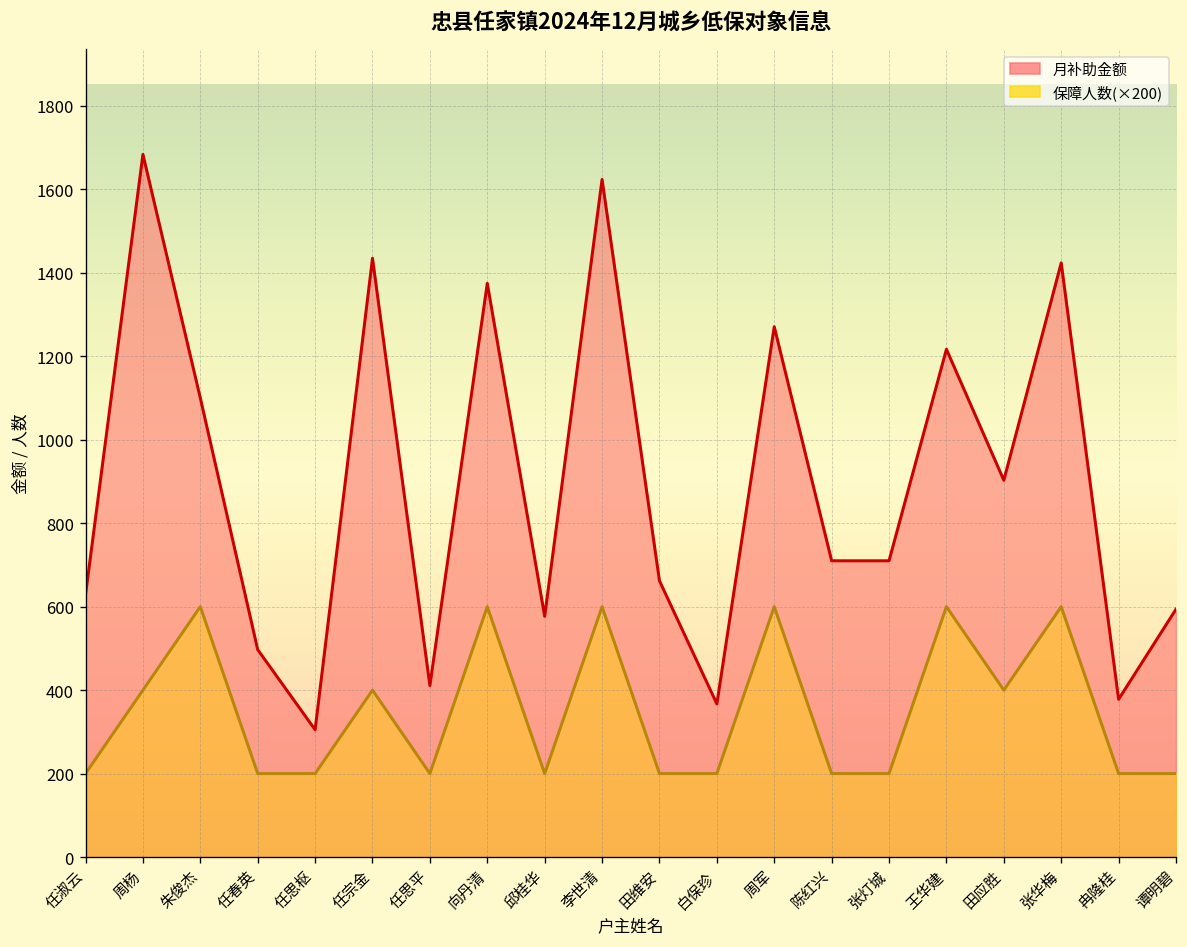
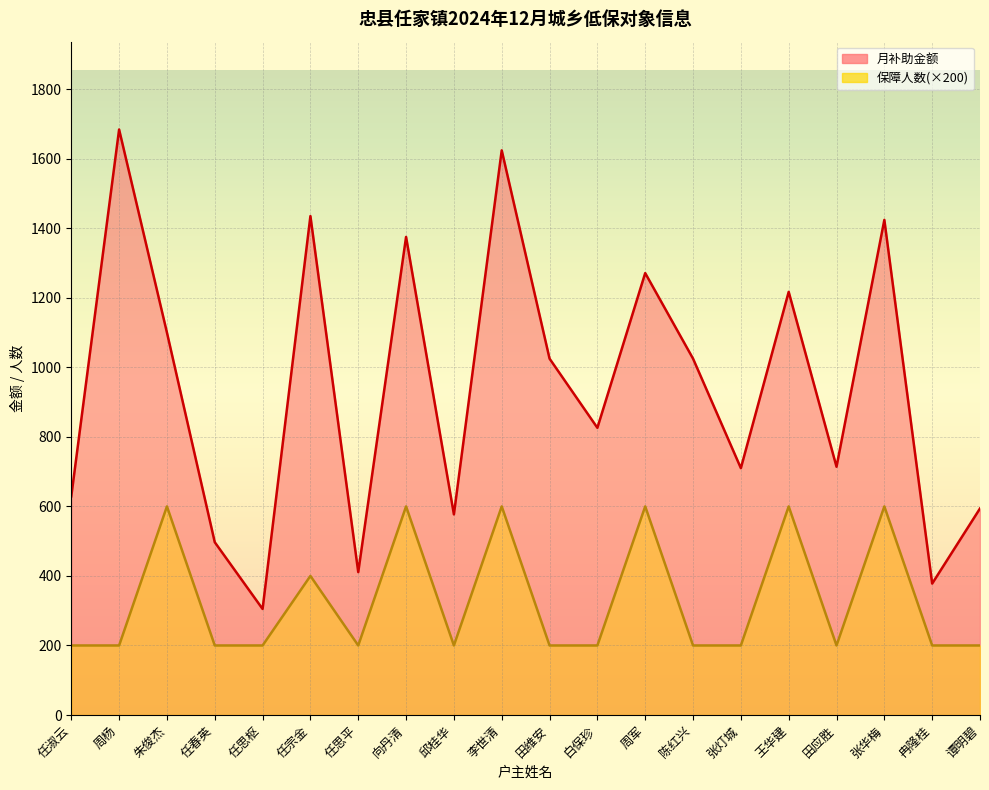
保障人数(×200), 周杨: 400 -> 200
月补助金额, 田维安: 660 -> 1030
月补助金额, 白保珍: 370 -> 830
月补助金额, 陈红兴: 710 -> 1030
月补助金额, 田应胜: 900 -> 710
保障人数(×200), 田应胜: 400 -> 200
